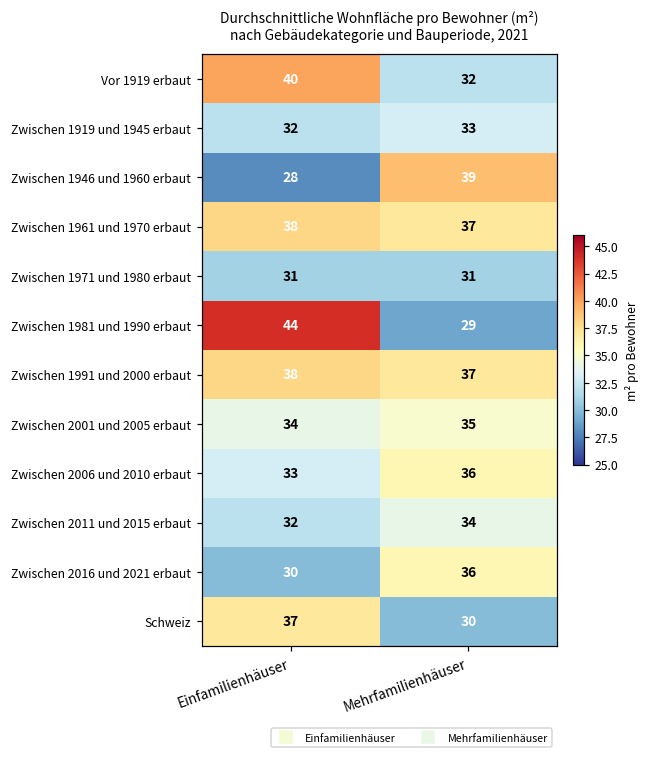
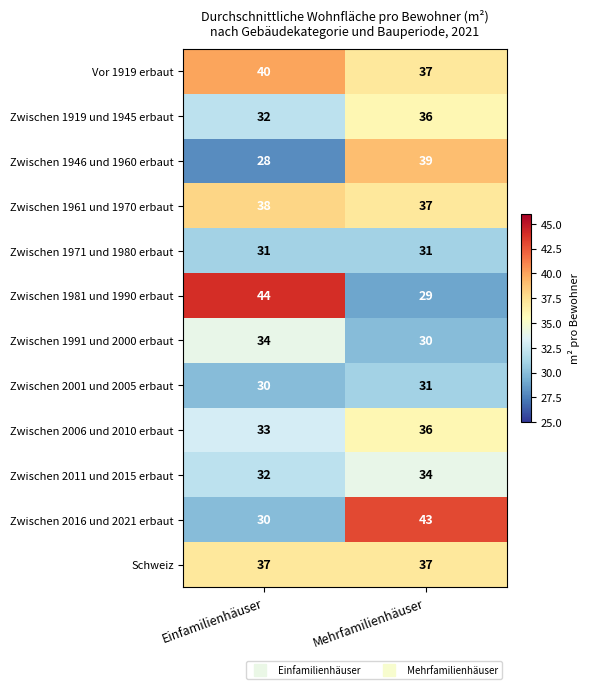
Vor 1919 erbaut, Mehrfamilienhäuser: 32 -> 37
Zwischen 1919 und 1945 erbaut, Mehrfamilienhäuser: 33 -> 36
Zwischen 1991 und 2000 erbaut, Einfamilienhäuser: 38 -> 34
Zwischen 1991 und 2000 erbaut, Mehrfamilienhäuser: 37 -> 30
Zwischen 2001 und 2005 erbaut, Einfamilienhäuser: 34 -> 30
Zwischen 2001 und 2005 erbaut, Mehrfamilienhäuser: 35 -> 31
Zwischen 2016 und 2021 erbaut, Mehrfamilienhäuser: 36 -> 43
Schweiz, Mehrfamilienhäuser: 30 -> 37
